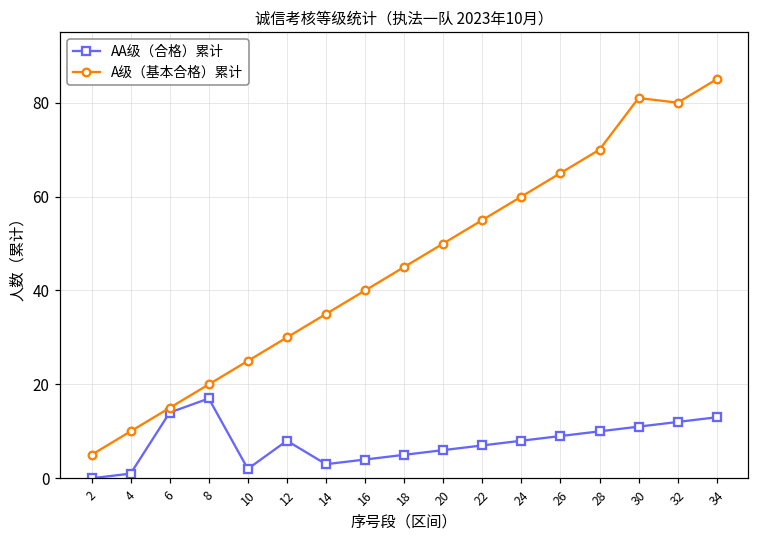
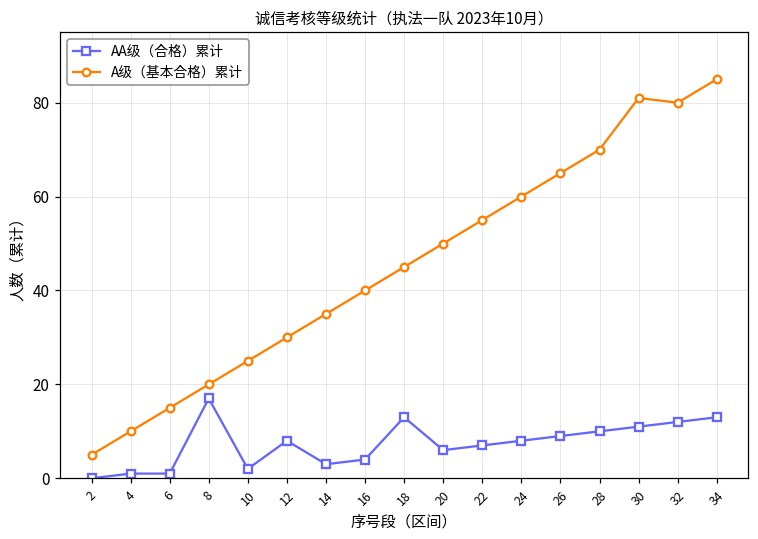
AA级（合格）累计, 6: 14 -> 1
AA级（合格）累计, 18: 5 -> 13
